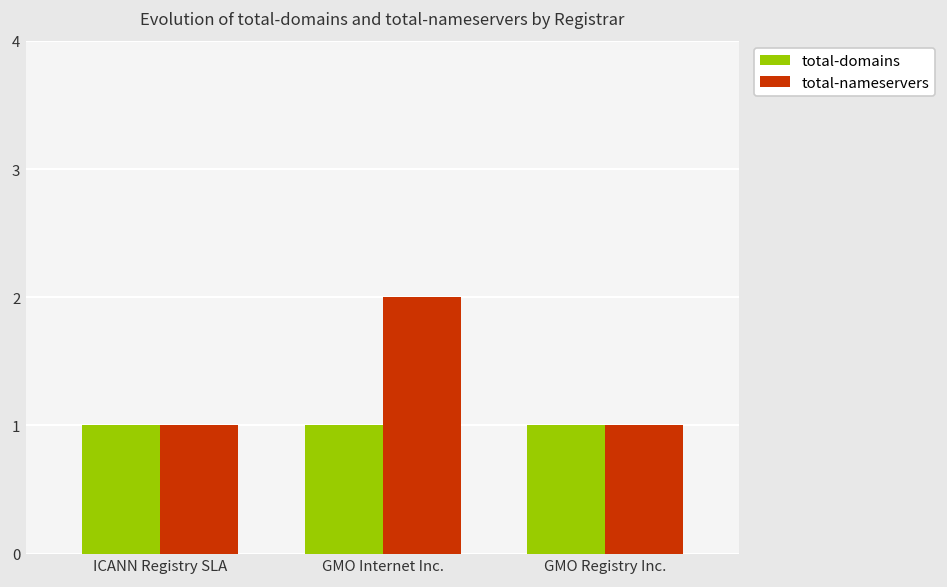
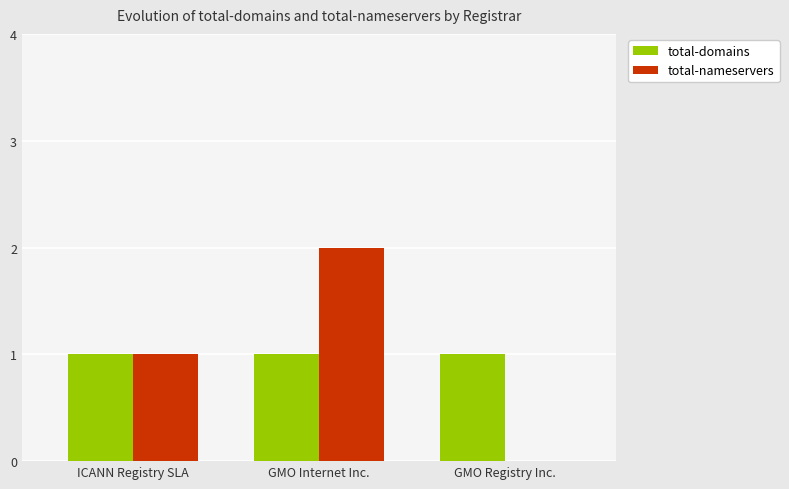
total-nameservers, GMO Registry Inc.: 1 -> 0
